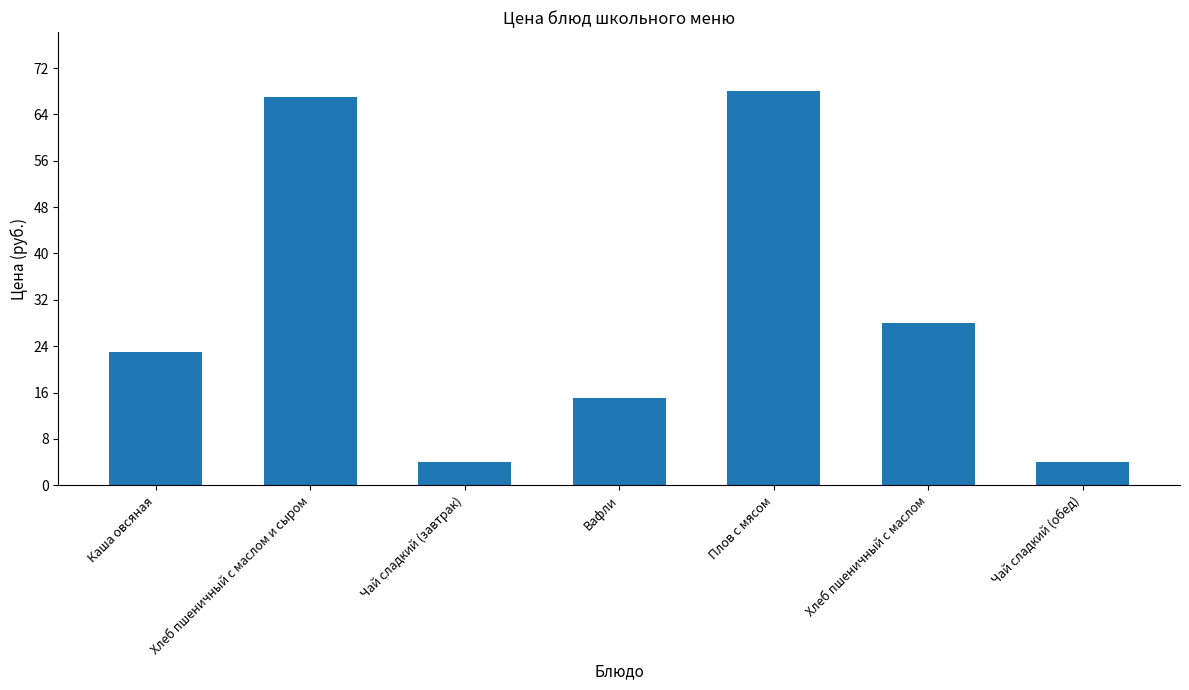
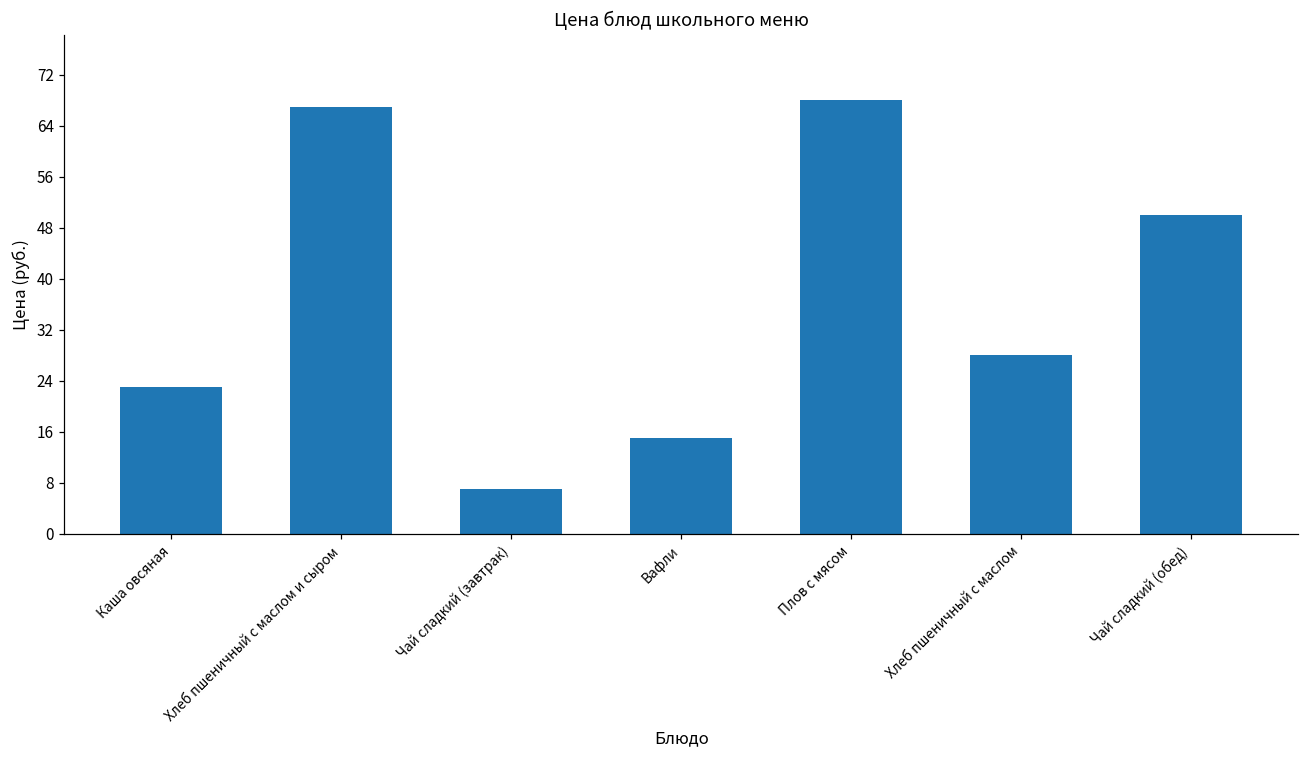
Чай сладкий (завтрак): 4 -> 7
Чай сладкий (обед): 4 -> 50
